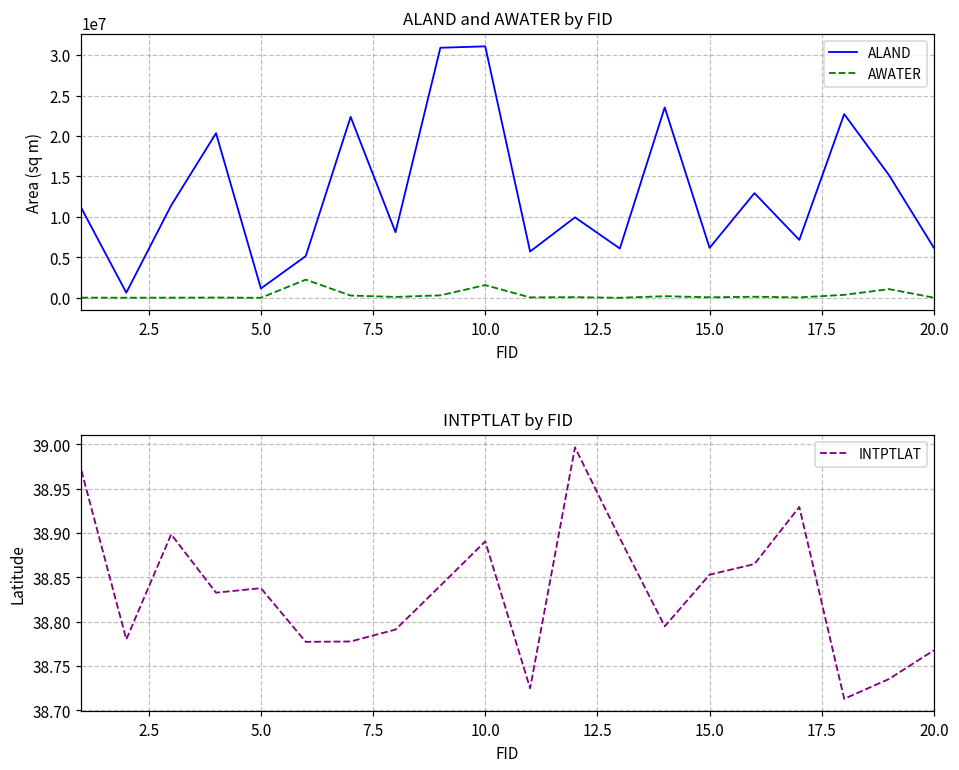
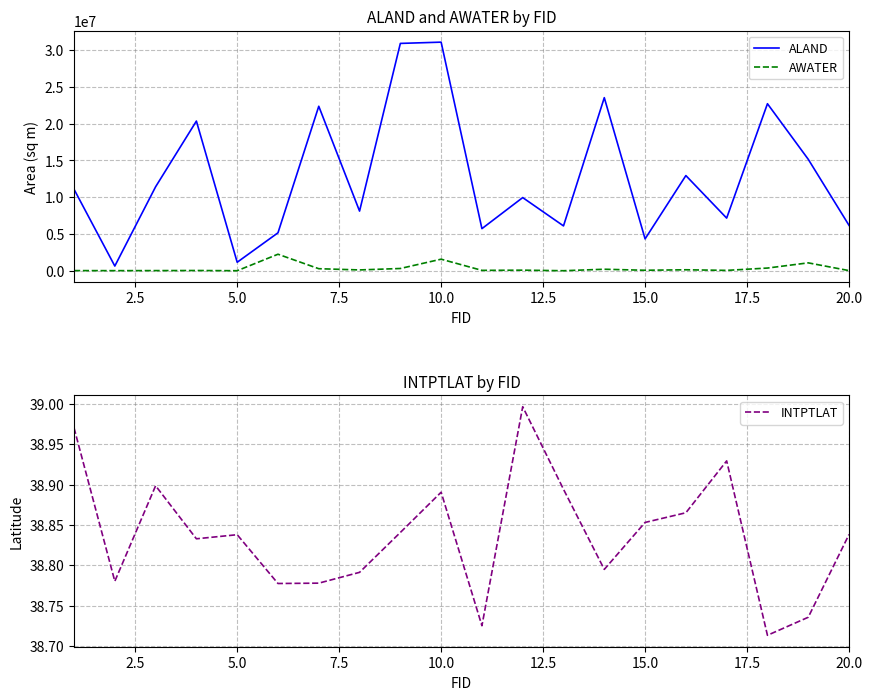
ALAND and AWATER by FID, ALAND, 15.0: 6000000 -> 4000000
INTPTLAT by FID, 20.0: 38.77 -> 38.84
